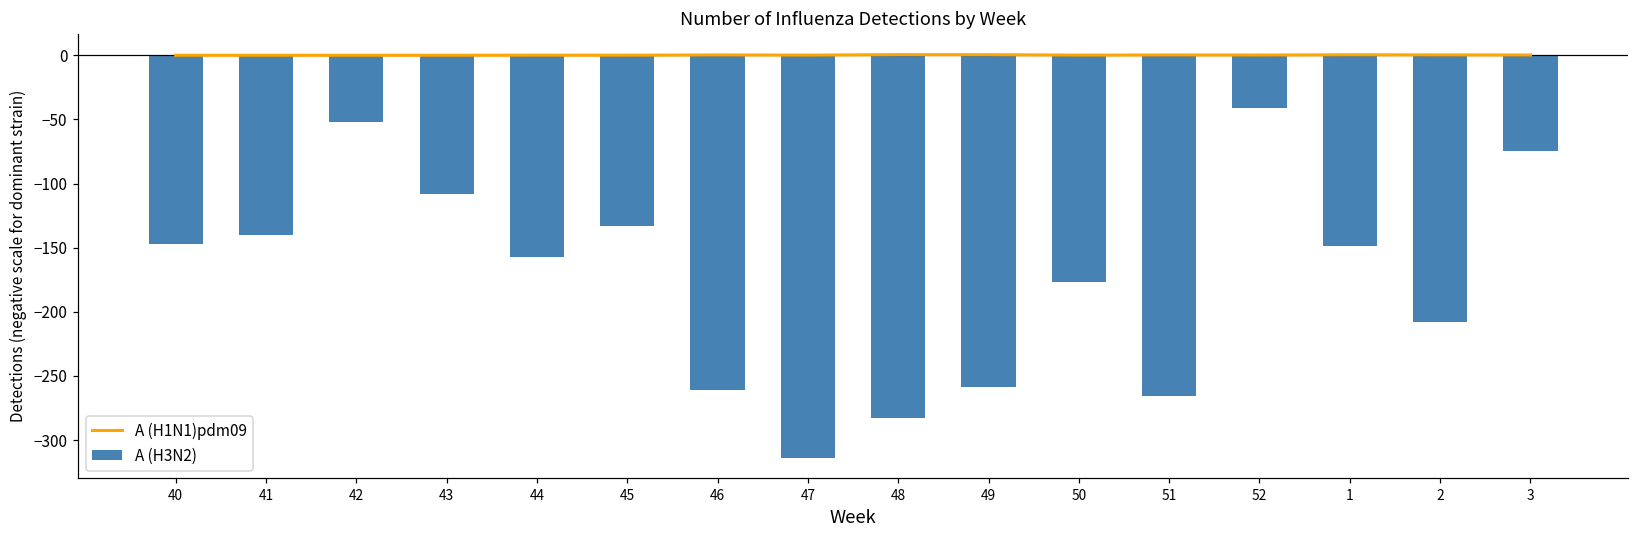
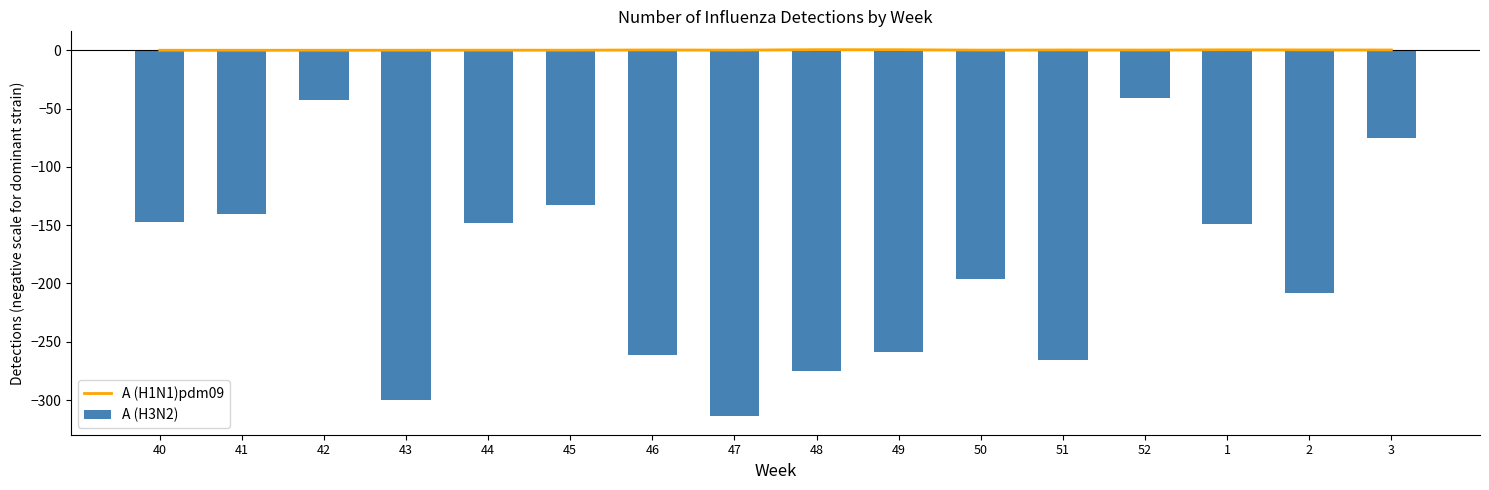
A (H3N2), 42: -52 -> -43
A (H3N2), 43: -108 -> -300
A (H3N2), 44: -157 -> -148
A (H3N2), 48: -283 -> -275
A (H3N2), 50: -177 -> -196
